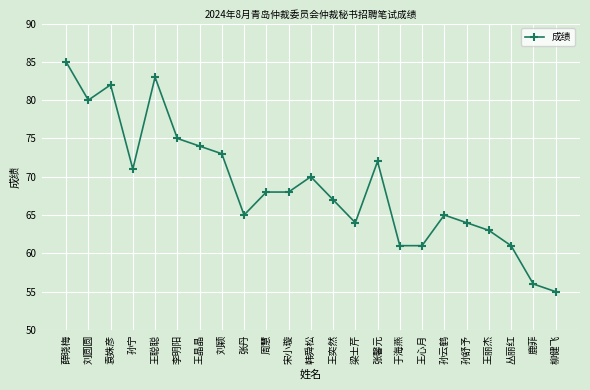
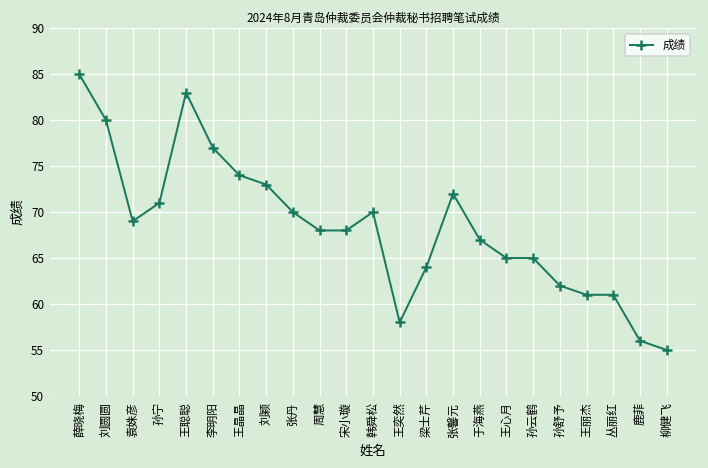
袁姝彦: 82 -> 69
李明阳: 75 -> 77
张丹: 65 -> 70
王奕然: 67 -> 58
于海燕: 61 -> 67
王心月: 61 -> 65
孙舒予: 64 -> 62
王丽杰: 63 -> 61
